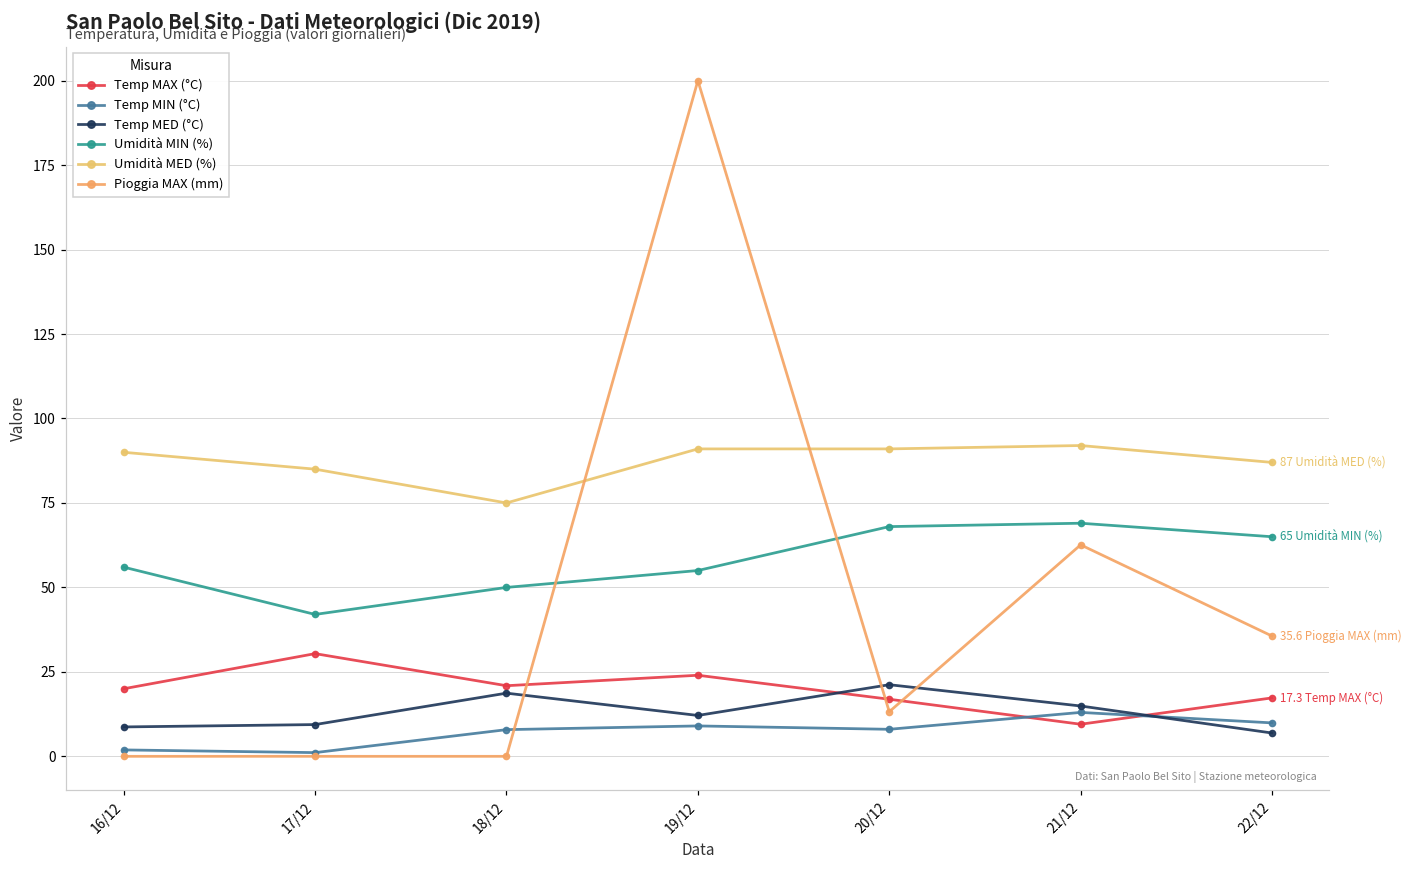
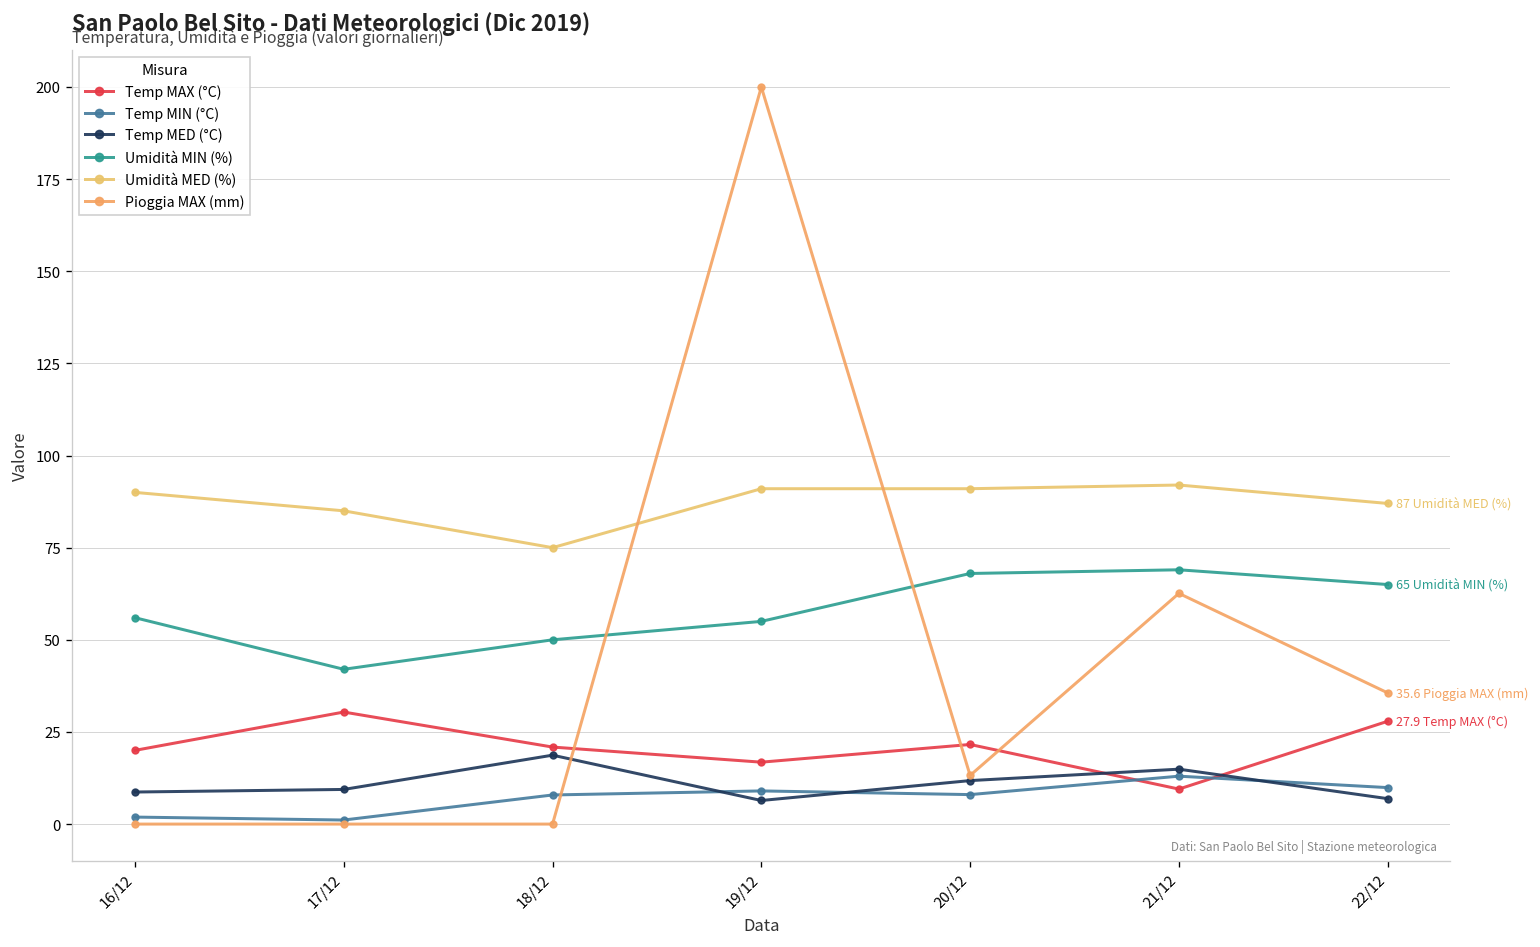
Temp MAX (°C), 19/12: 24 -> 17
Temp MED (°C), 19/12: 12 -> 6
Temp MAX (°C), 20/12: 17 -> 22
Temp MED (°C), 20/12: 21 -> 12
Temp MAX (°C), 22/12: 17.3 -> 27.9
